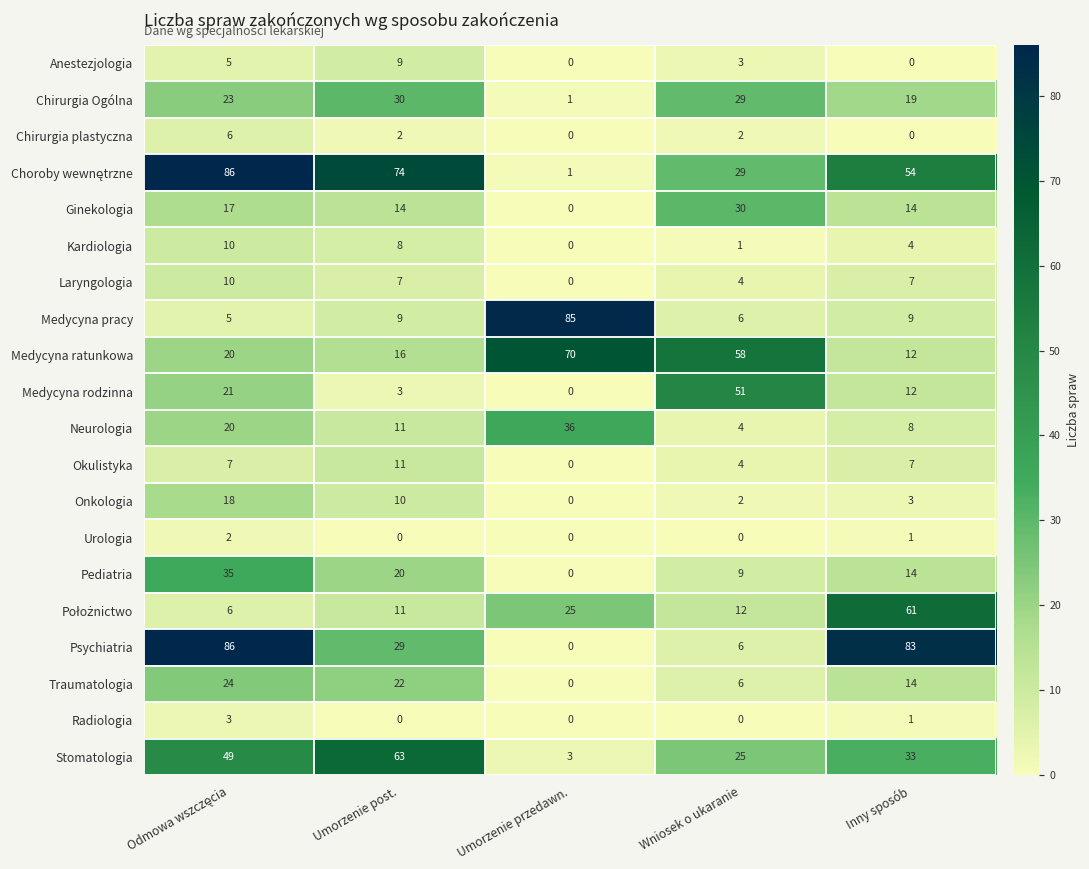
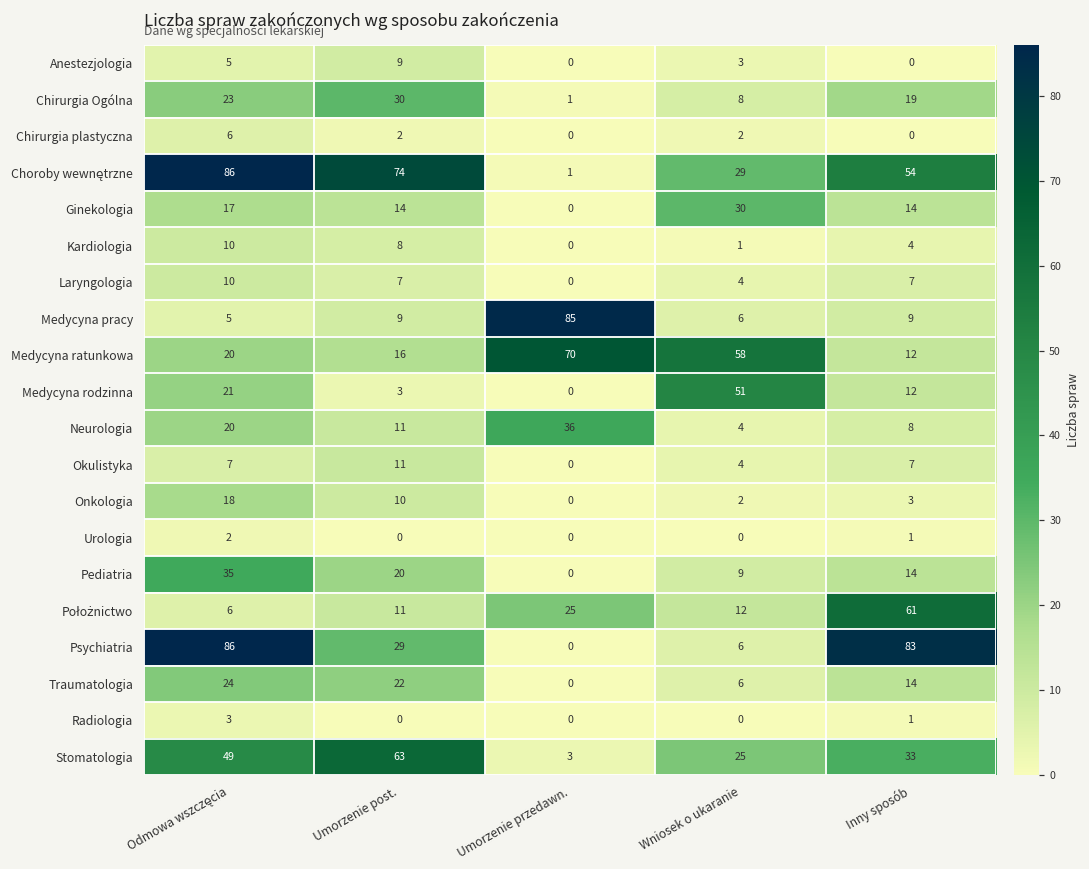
Chirurgia Ogólna, Wniosek o ukaranie: 29 -> 8
